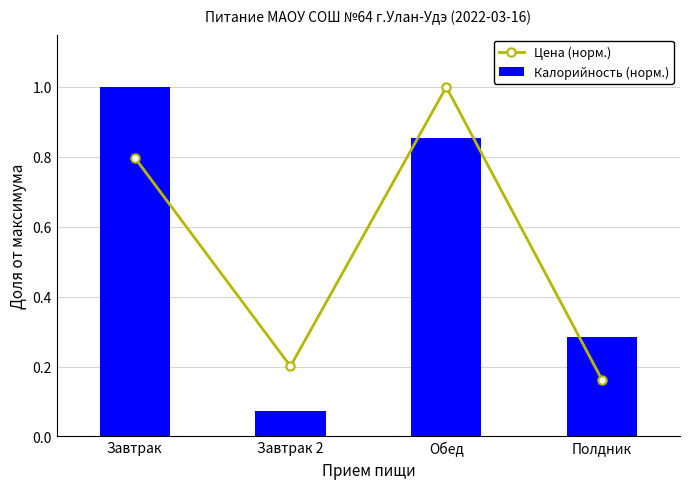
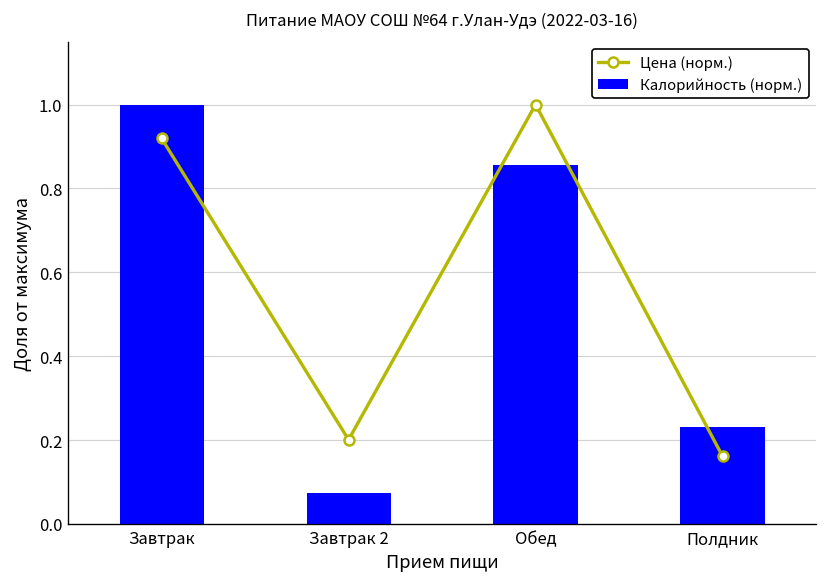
Цена (норм.), Завтрак: 0.80 -> 0.92
Калорийность (норм.), Полдник: 0.28 -> 0.23
